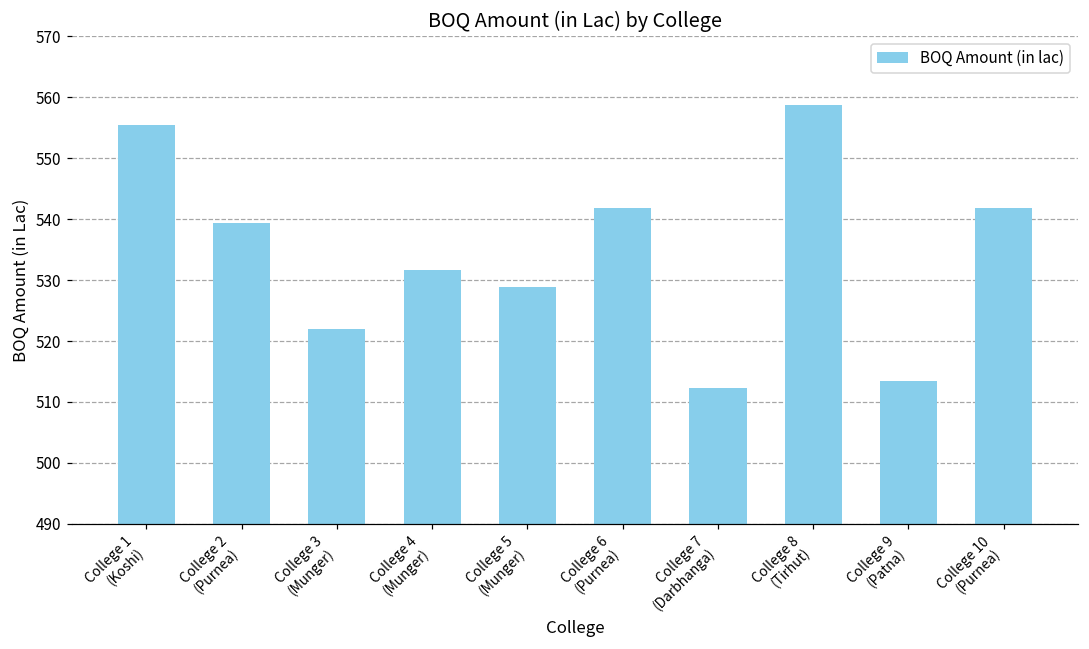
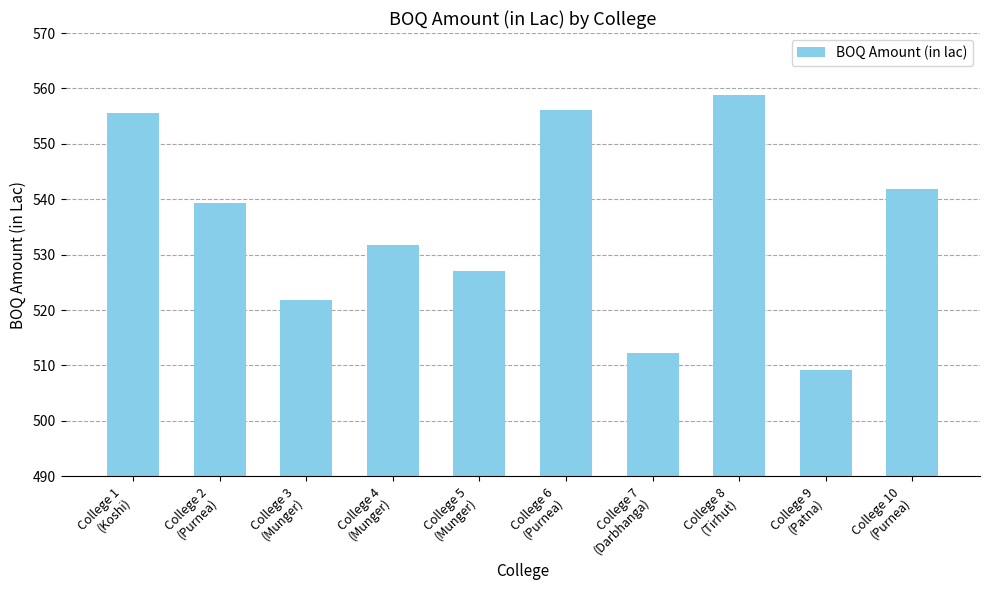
College 5 (Munger): 529 -> 527
College 6 (Purnea): 542 -> 556
College 9 (Patna): 514 -> 509
